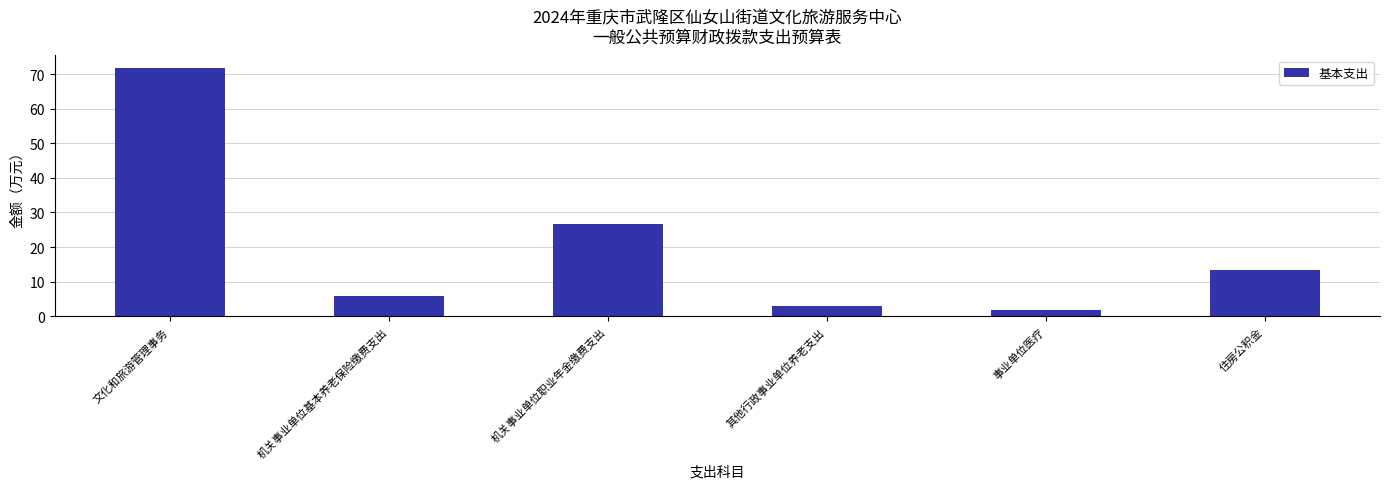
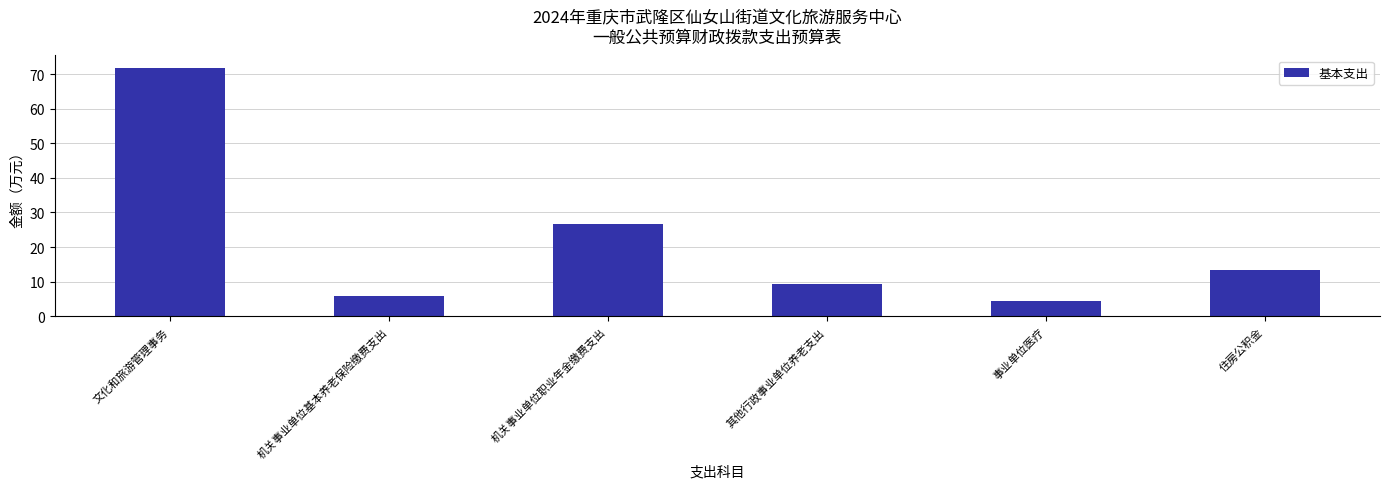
其他行政事业单位养老支出: 3 -> 9
事业单位医疗: 2 -> 4
